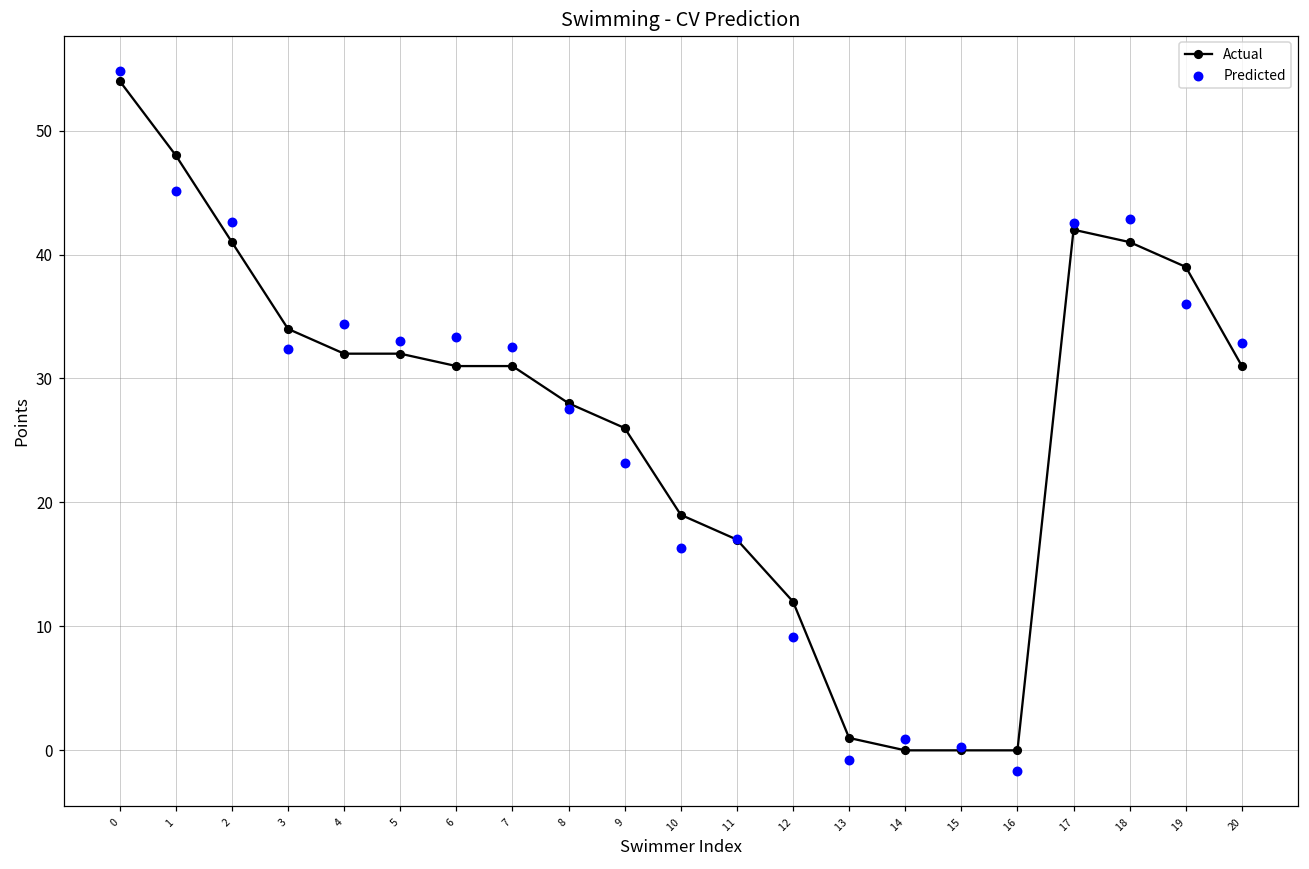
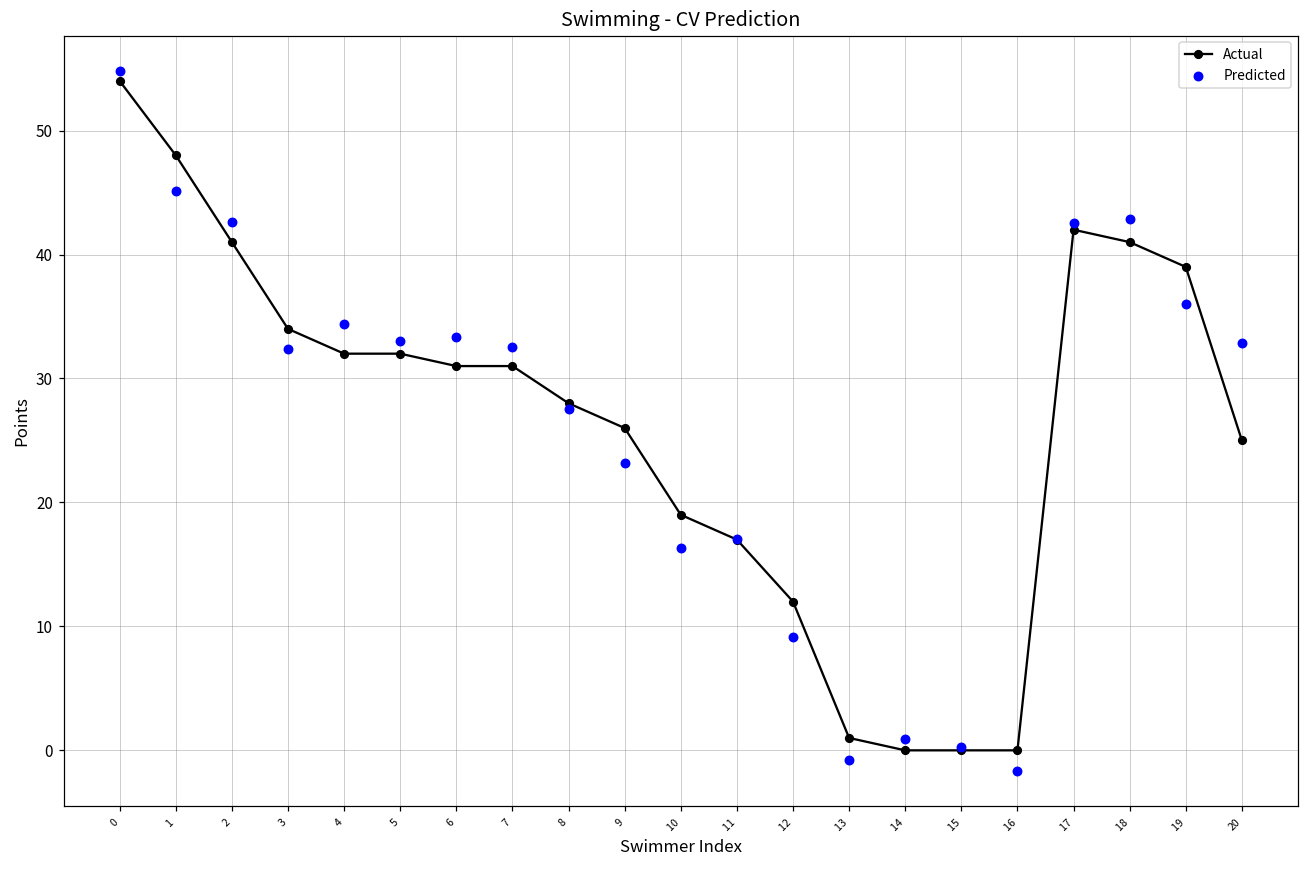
Actual, 20: 31 -> 25
